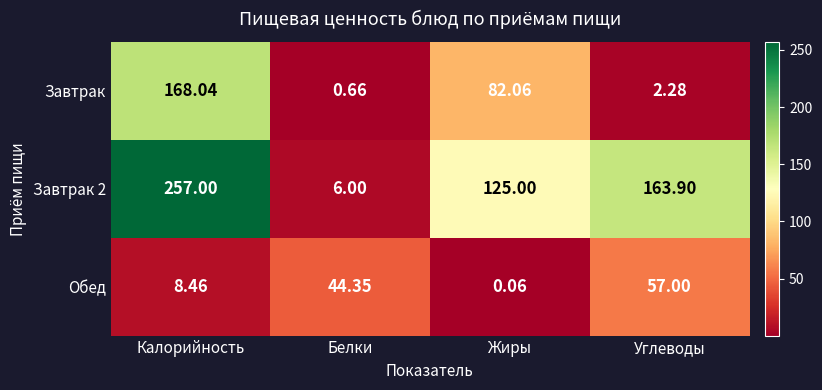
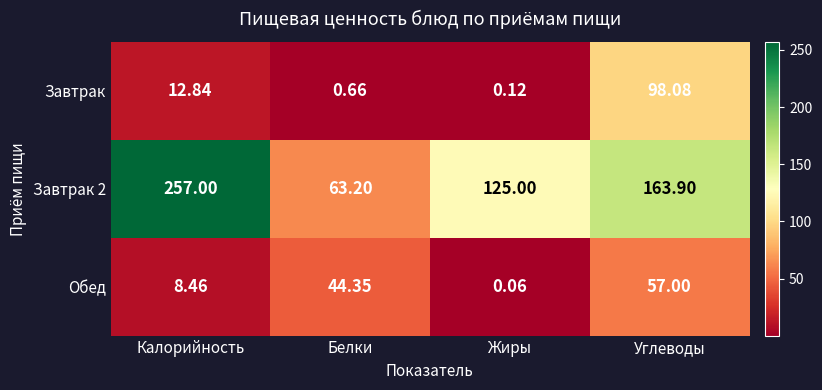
Завтрак, Калорийность: 168.04 -> 12.84
Завтрак, Жиры: 82.06 -> 0.12
Завтрак, Углеводы: 2.28 -> 98.08
Завтрак 2, Белки: 6.00 -> 63.20
